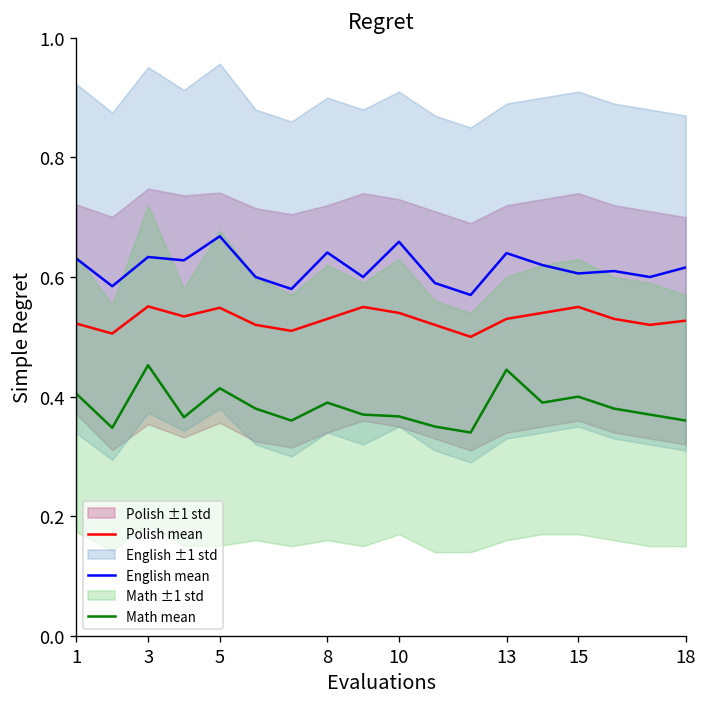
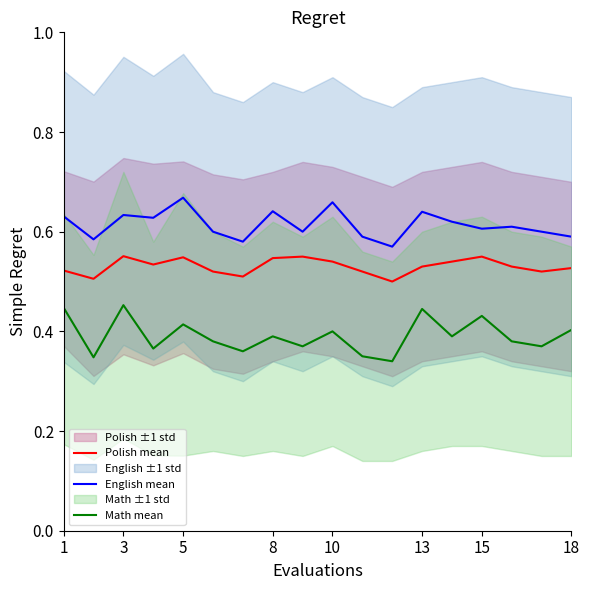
Math mean, 1: 0.40 -> 0.45
Polish mean, 8: 0.53 -> 0.55
Math mean, 10: 0.37 -> 0.40
Math mean, 15: 0.40 -> 0.43
English mean, 18: 0.62 -> 0.59
Math mean, 18: 0.36 -> 0.40
